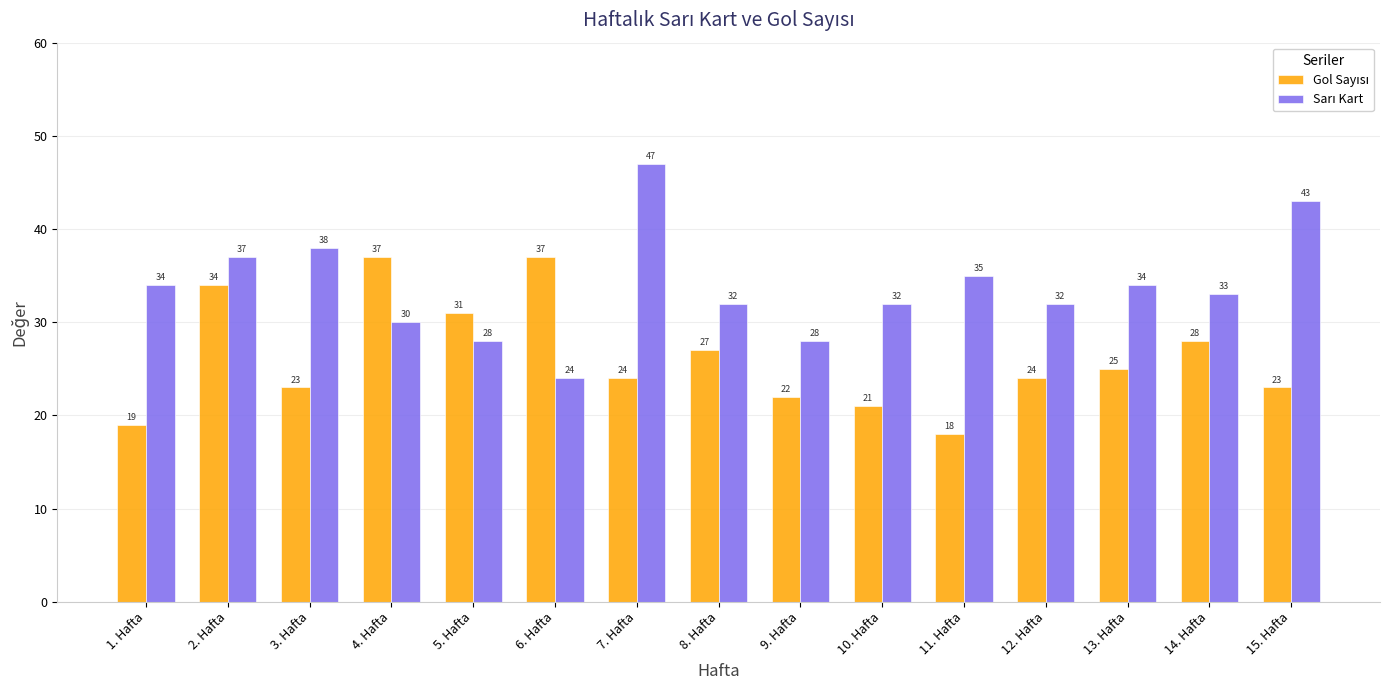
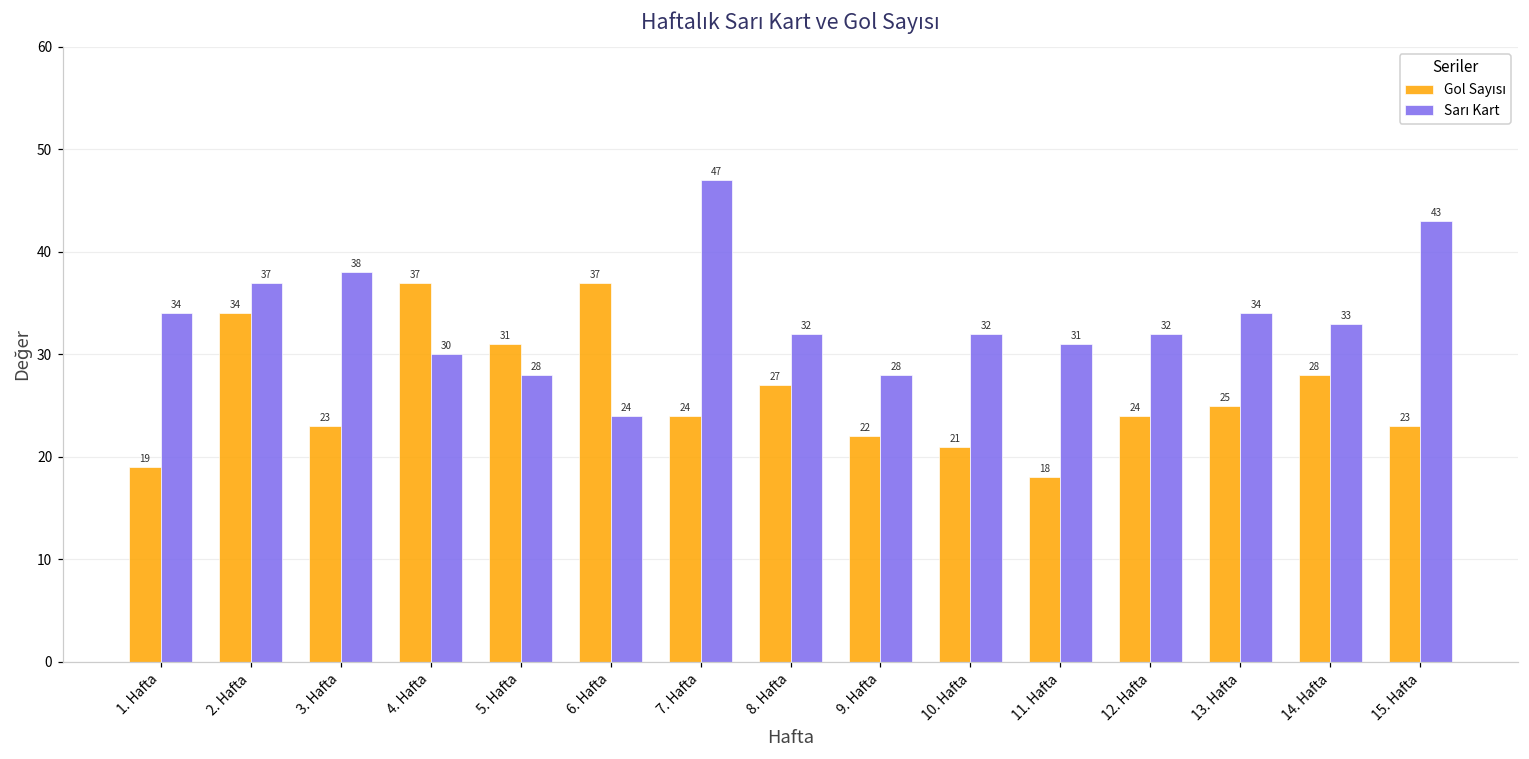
Sarı Kart, 11. Hafta: 35 -> 31
